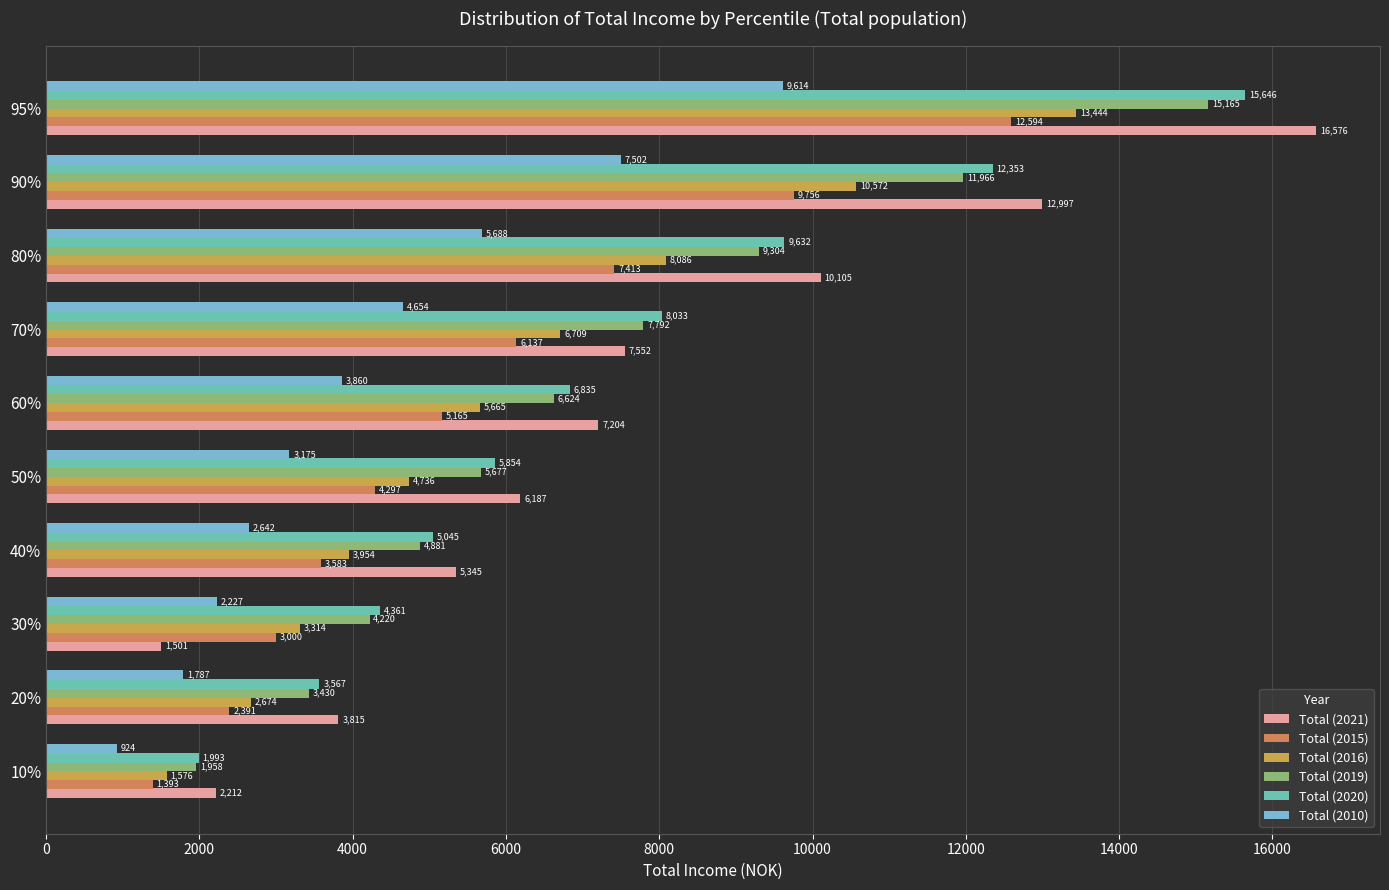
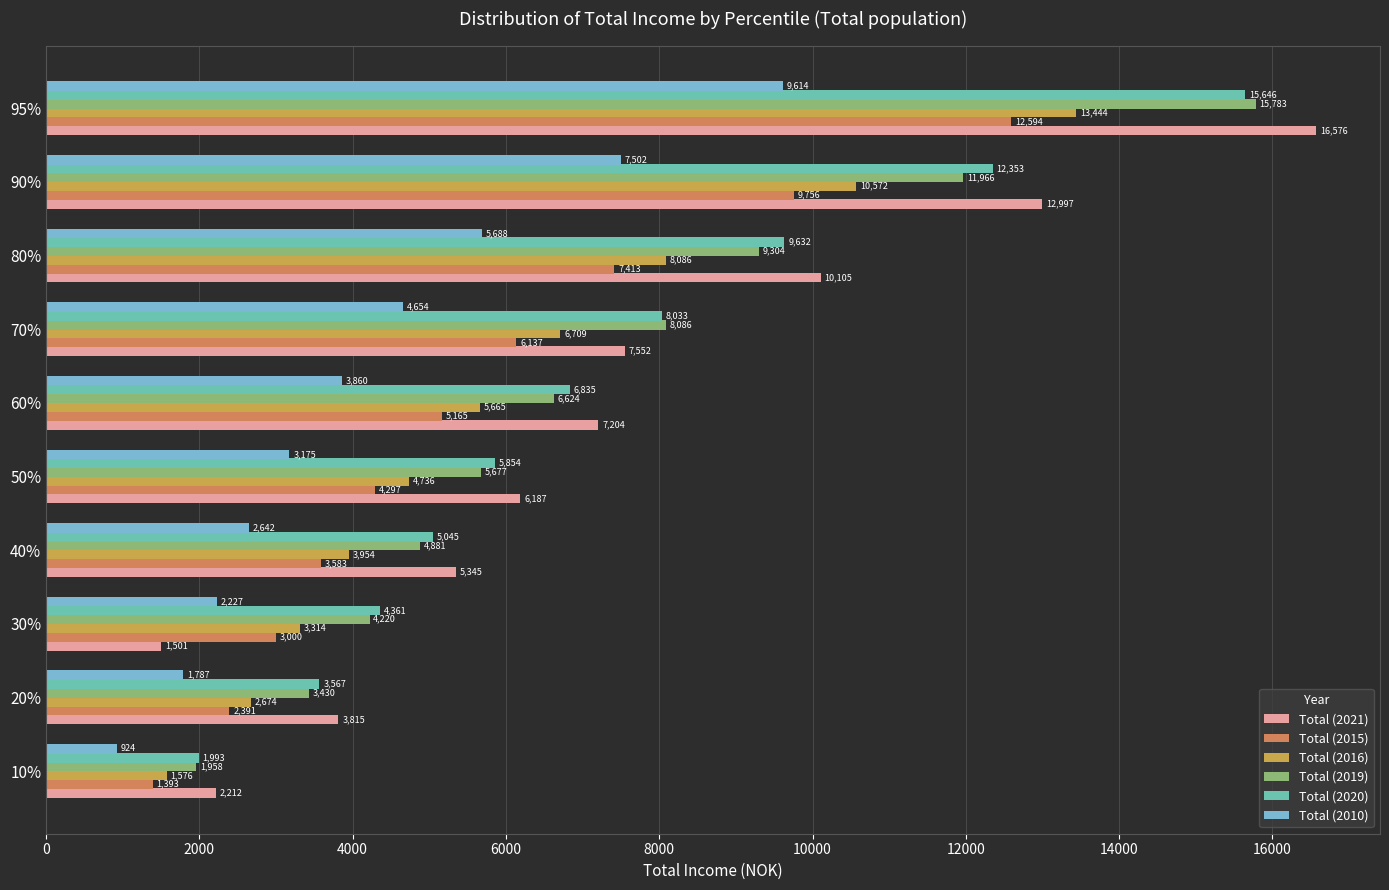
Total (2019), 95%: 15,165 -> 15,783
Total (2019), 70%: 7,792 -> 8,086
